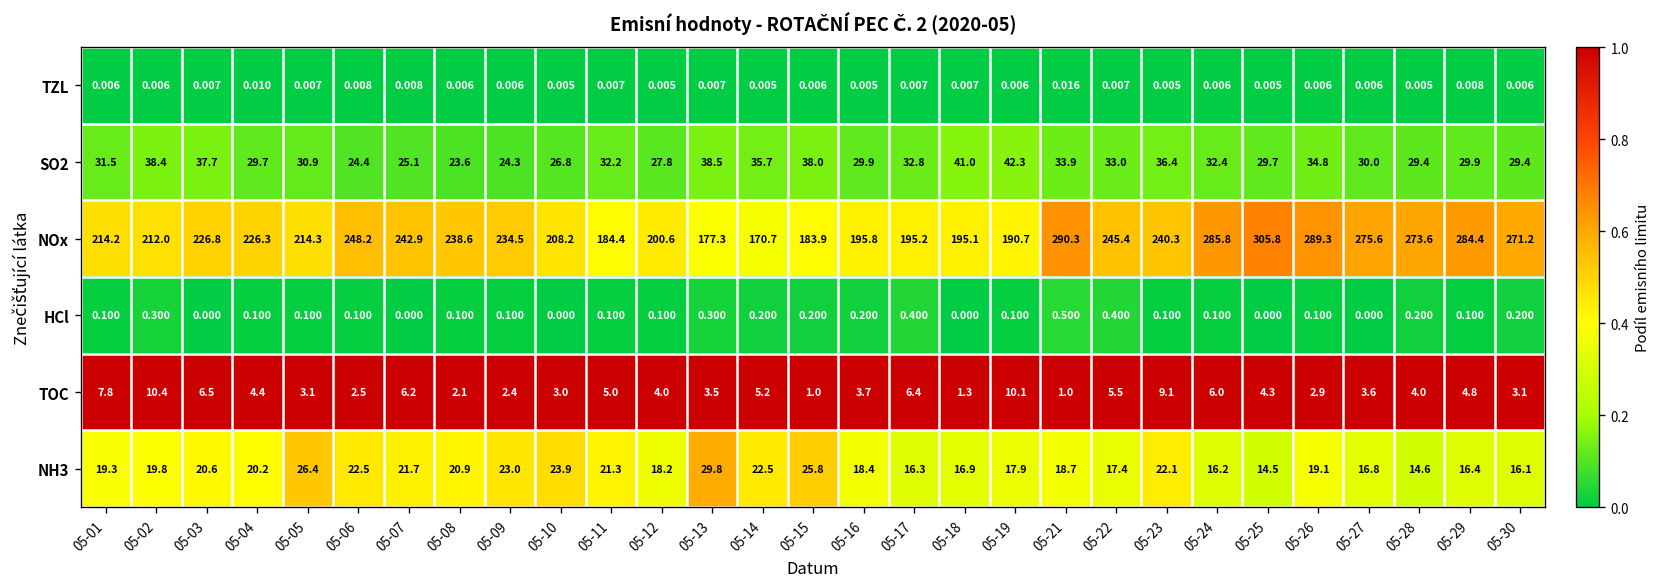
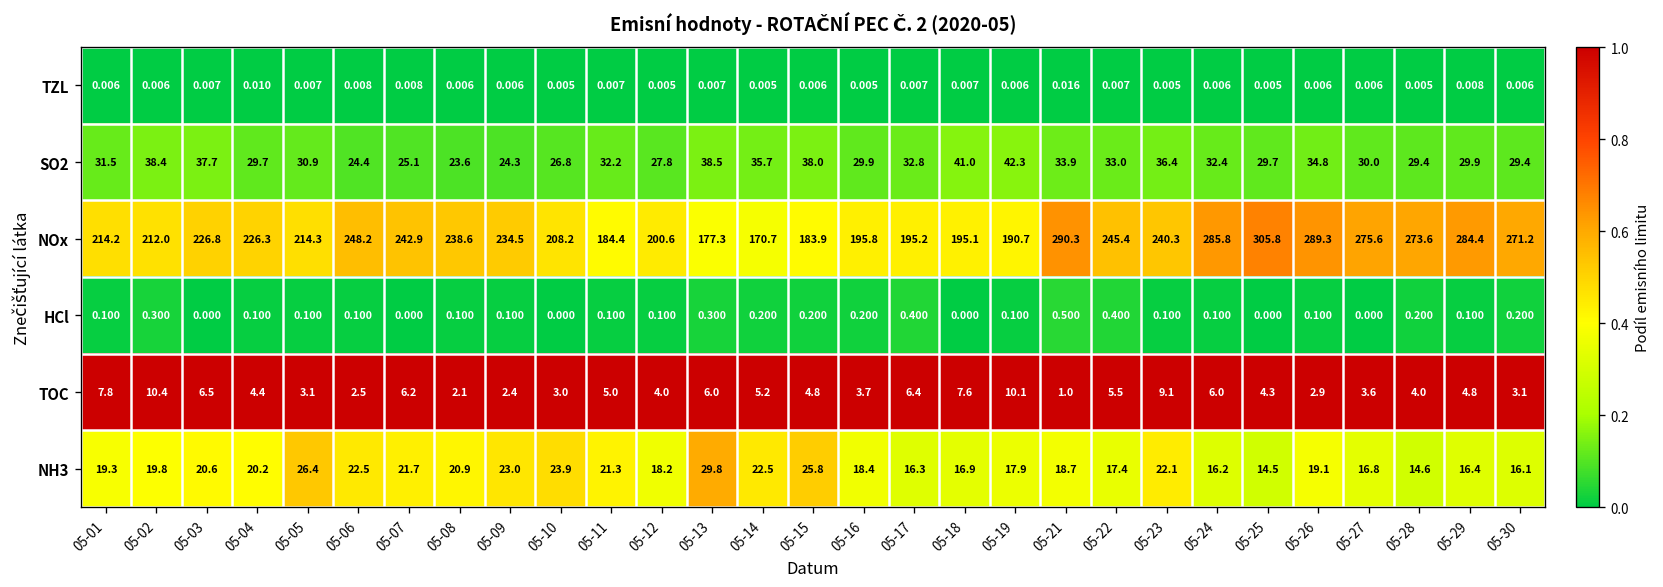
TOC, 05-13: 3.5 -> 6.0
TOC, 05-15: 1.0 -> 4.8
TOC, 05-18: 1.3 -> 7.6
